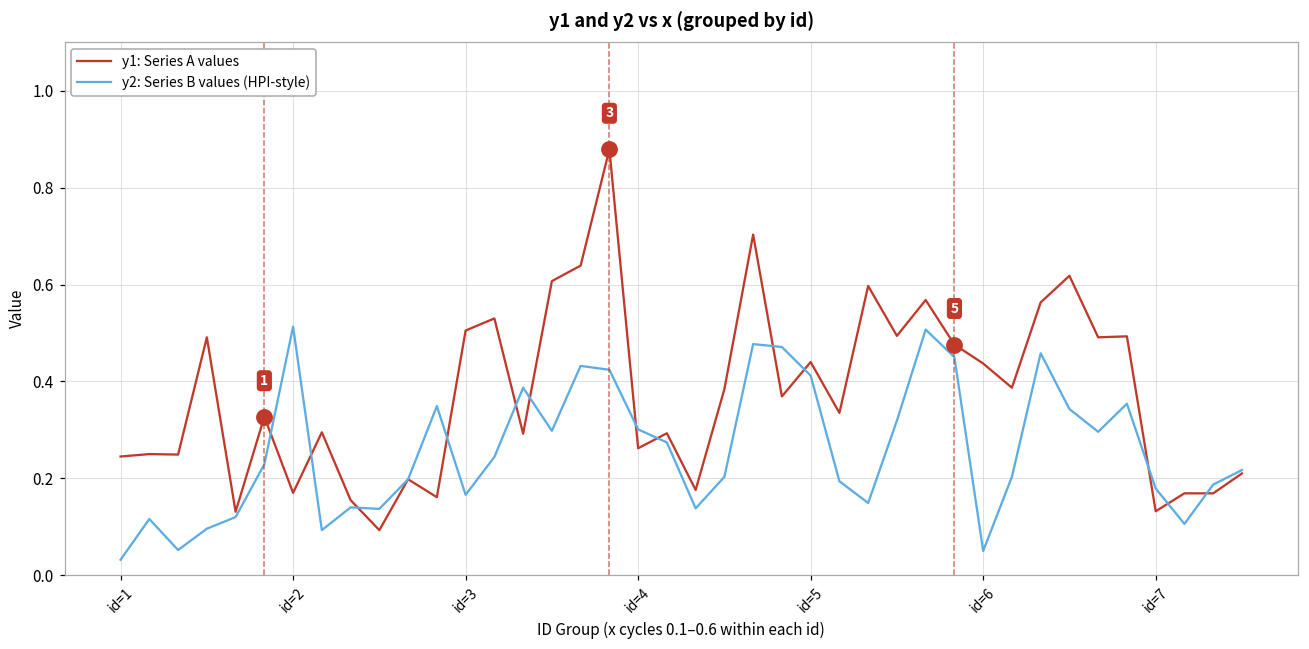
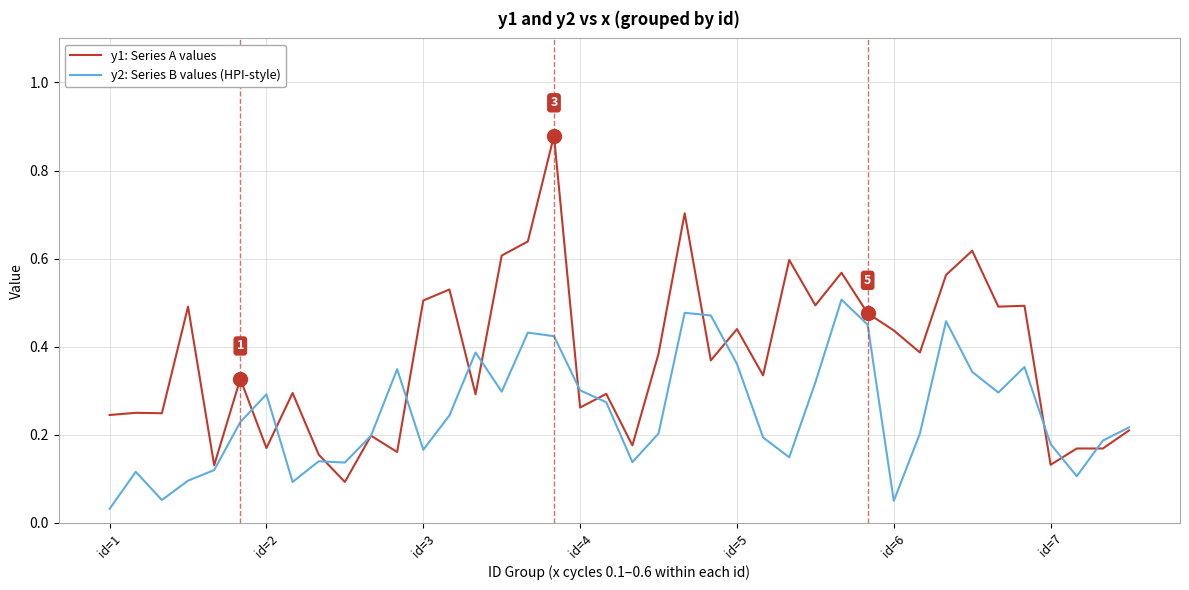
y2: Series B values (HPI-style), id=2: 0.51 -> 0.29
y2: Series B values (HPI-style), id=5: 0.41 -> 0.36
